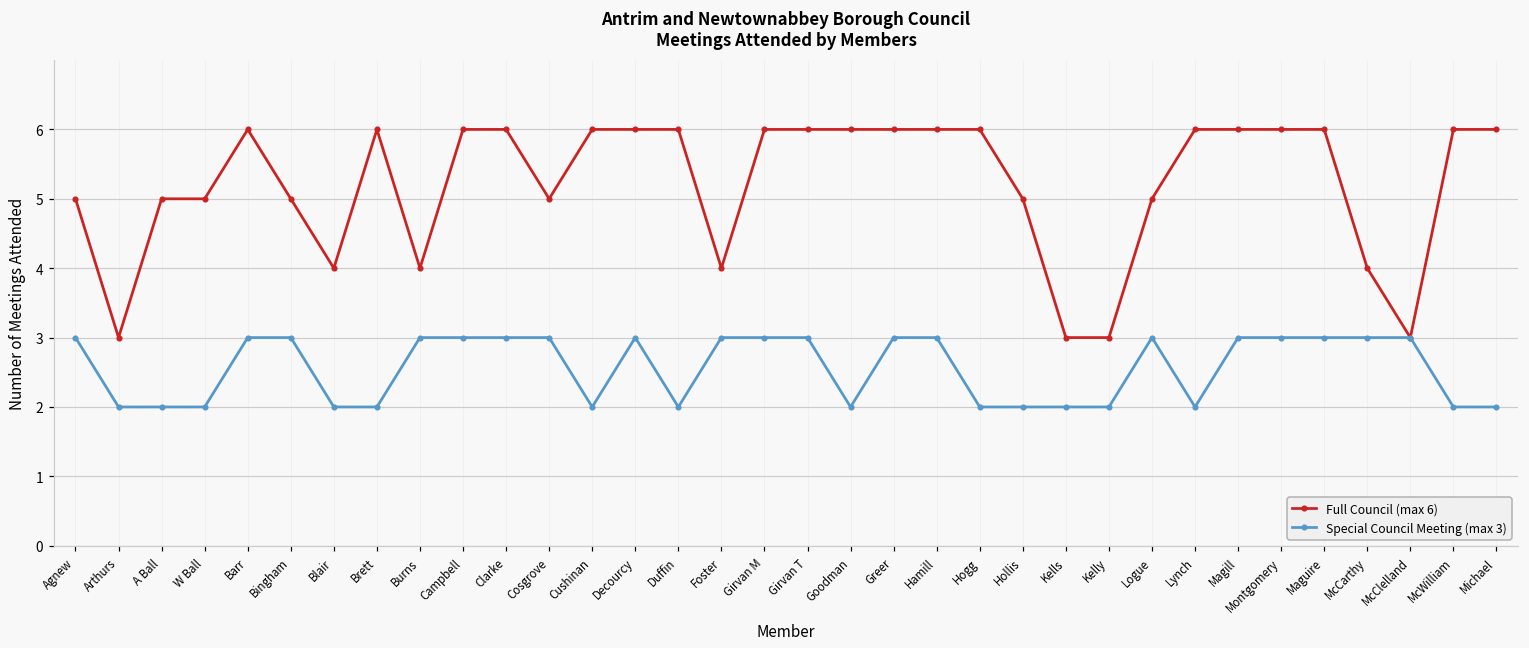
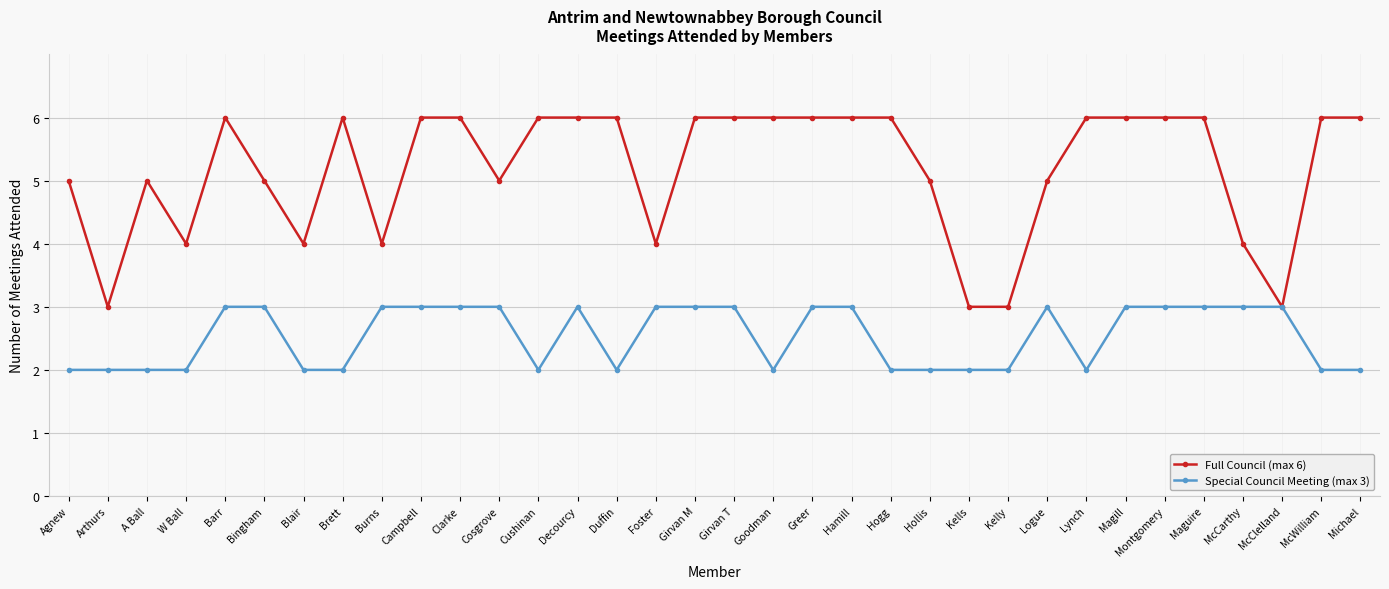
Special Council Meeting (max 3), Agnew: 3 -> 2
Full Council (max 6), W Ball: 5 -> 4
